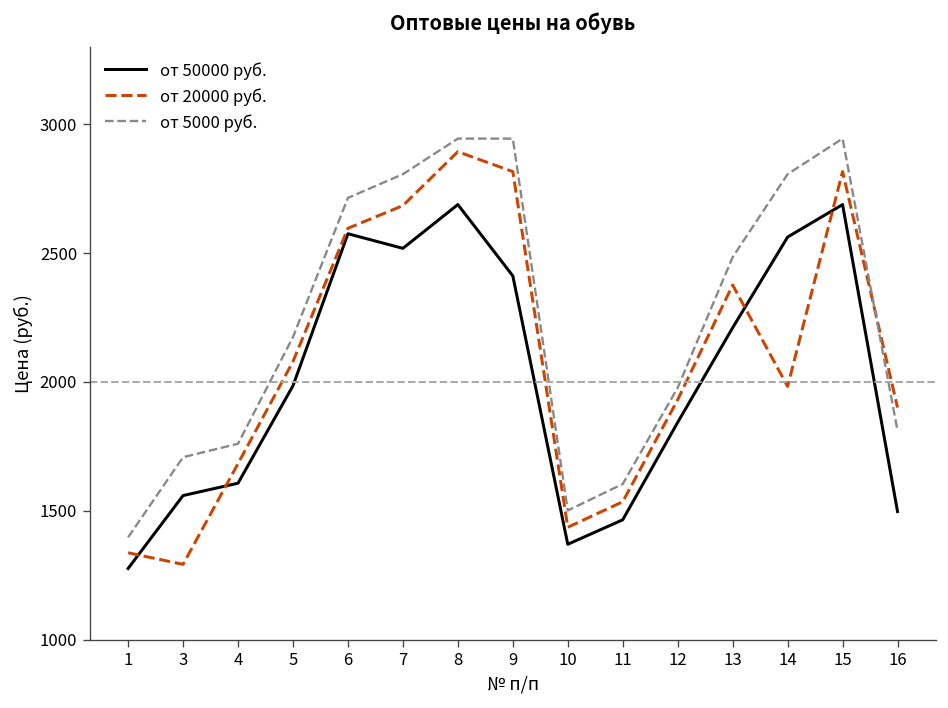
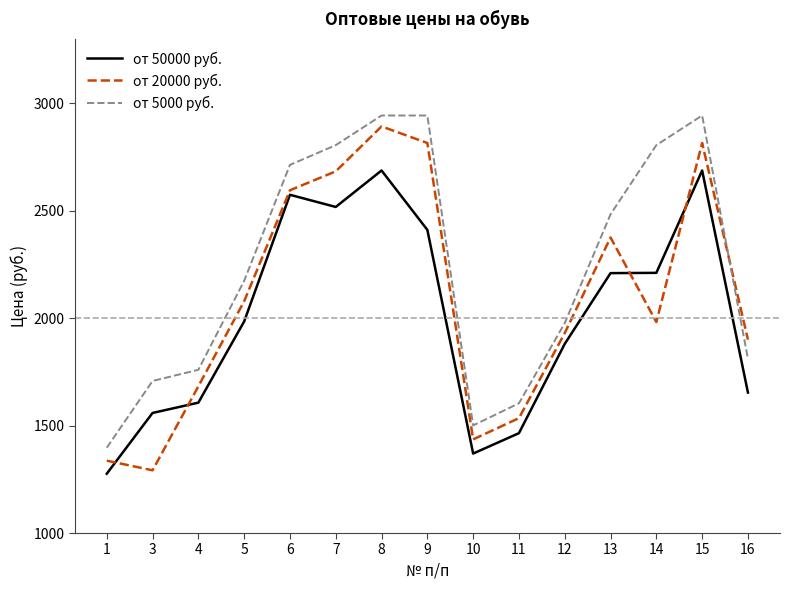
от 50000 руб., 12: 1840 -> 1880
от 50000 руб., 14: 2560 -> 2210
от 50000 руб., 16: 1500 -> 1650
